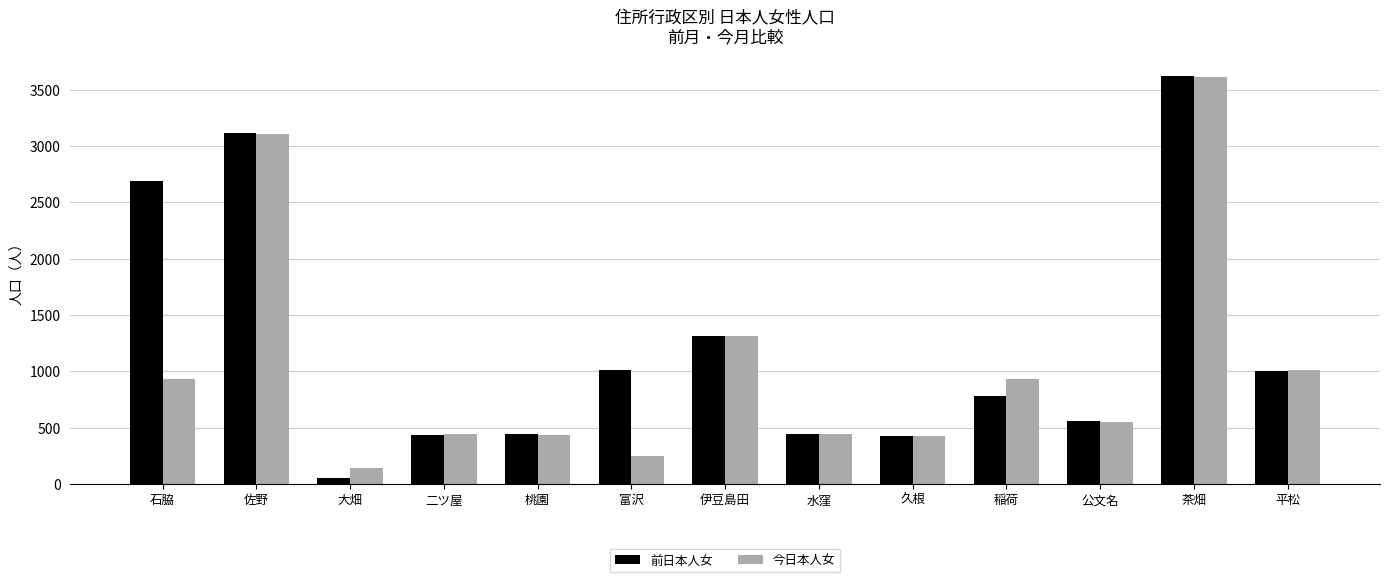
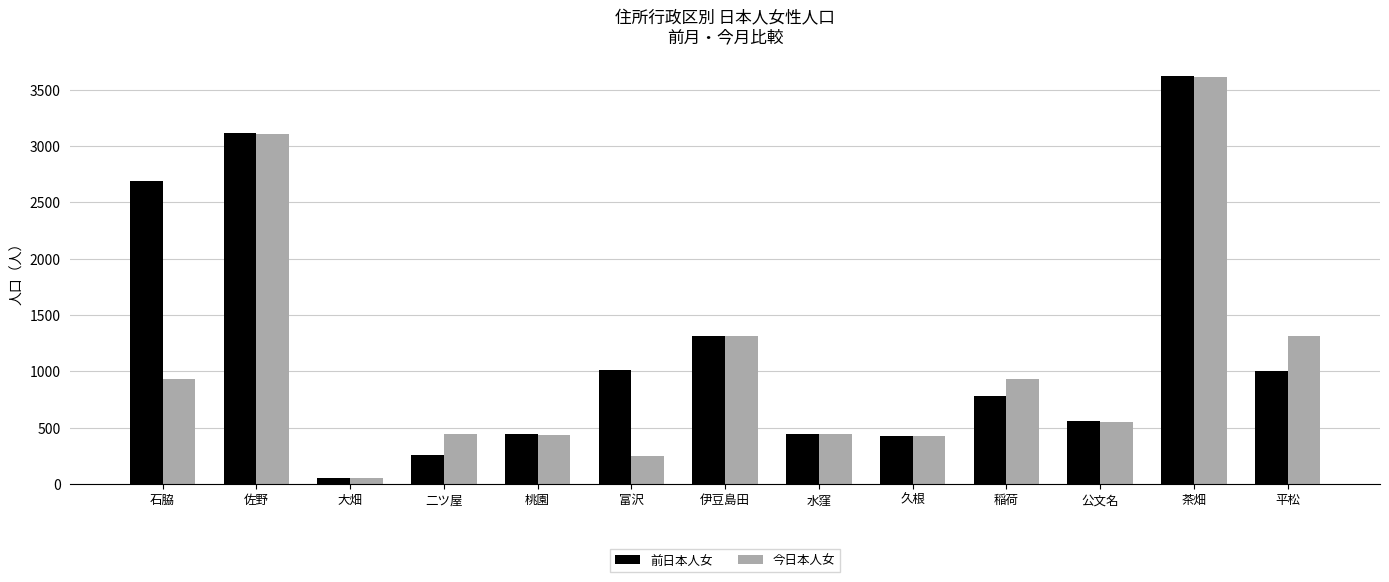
今日本人女, 大畑: 150 -> 50
前日本人女, 二ツ屋: 440 -> 260
今日本人女, 平松: 1010 -> 1320
